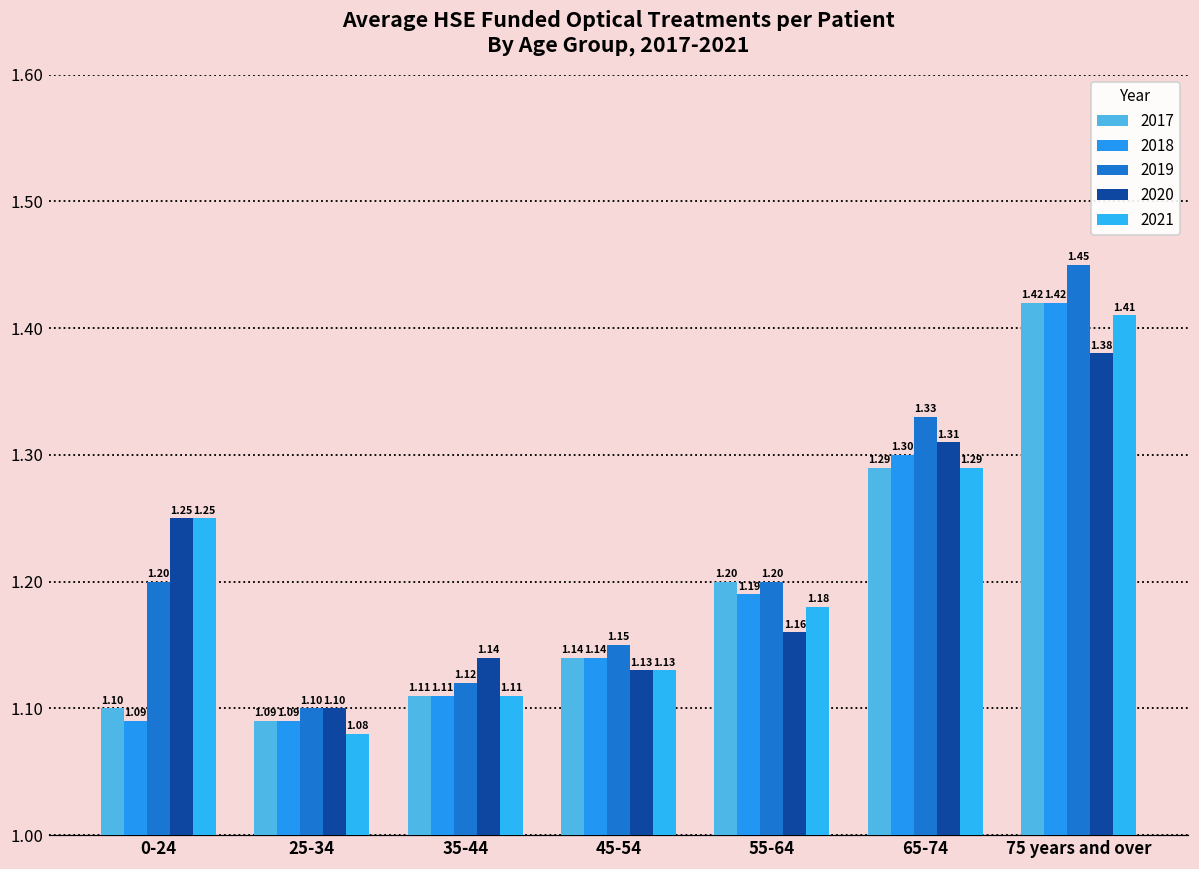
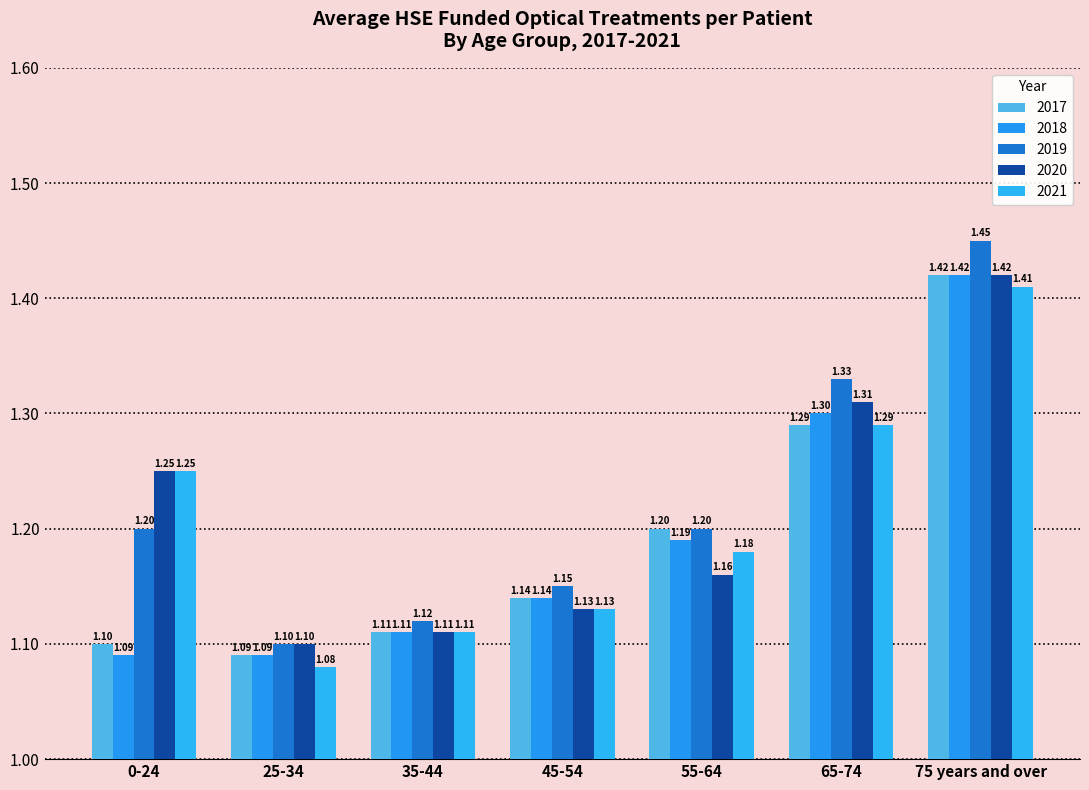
2020, 35-44: 1.14 -> 1.11
2020, 75 years and over: 1.38 -> 1.42
